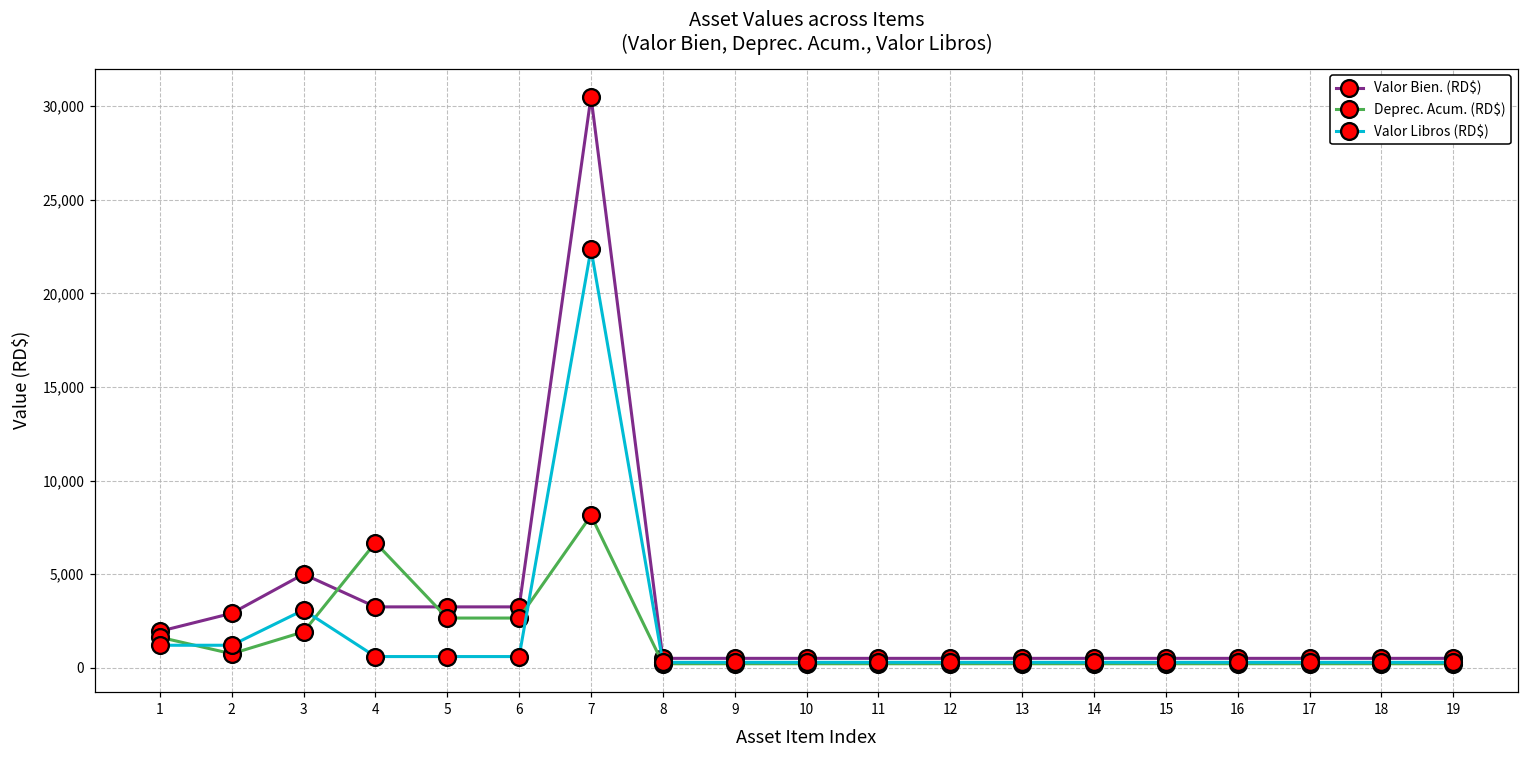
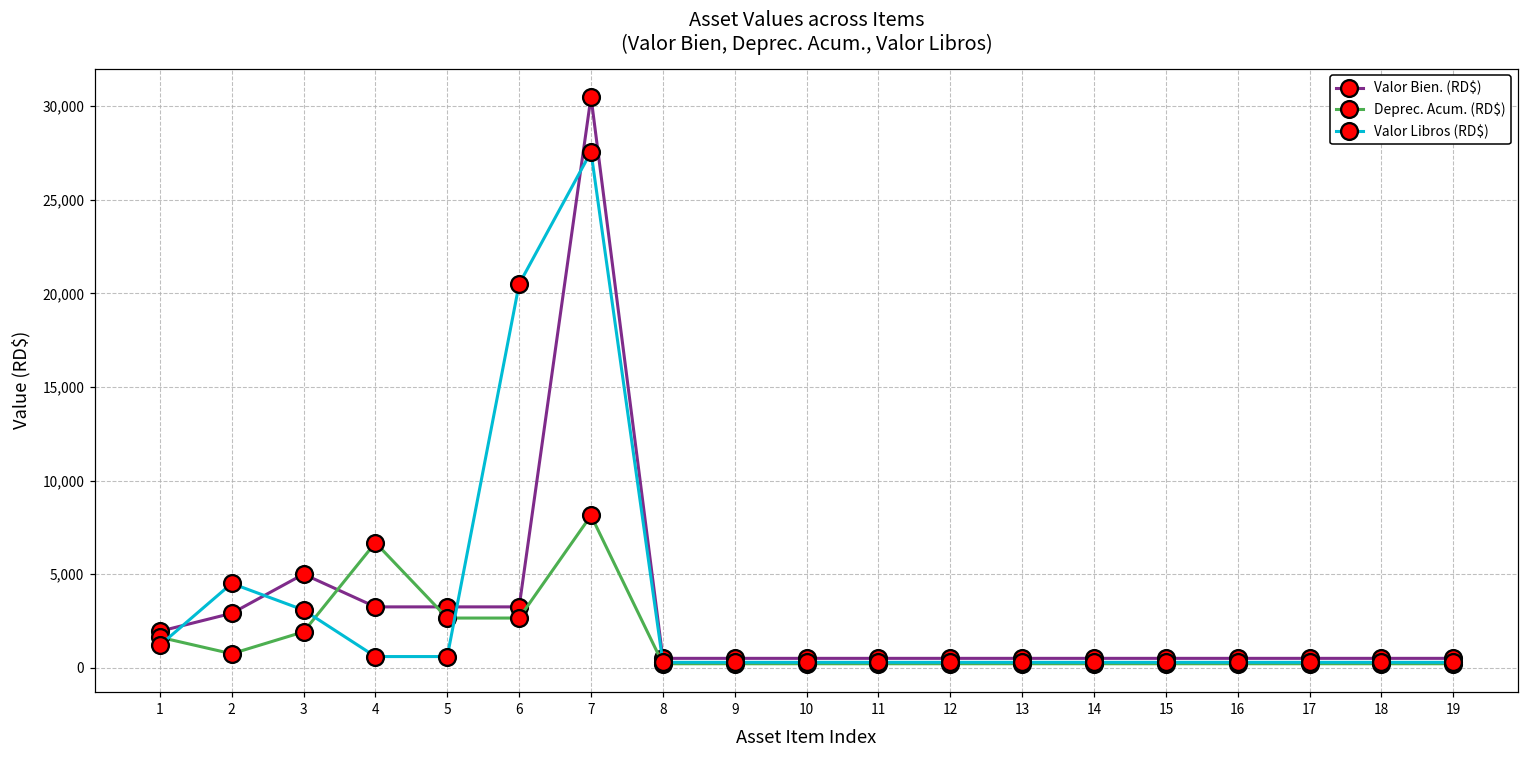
Valor Libros (RD$), 2: 1,200 -> 4,500
Valor Libros (RD$), 6: 600 -> 20,500
Valor Libros (RD$), 7: 22,400 -> 27,600
